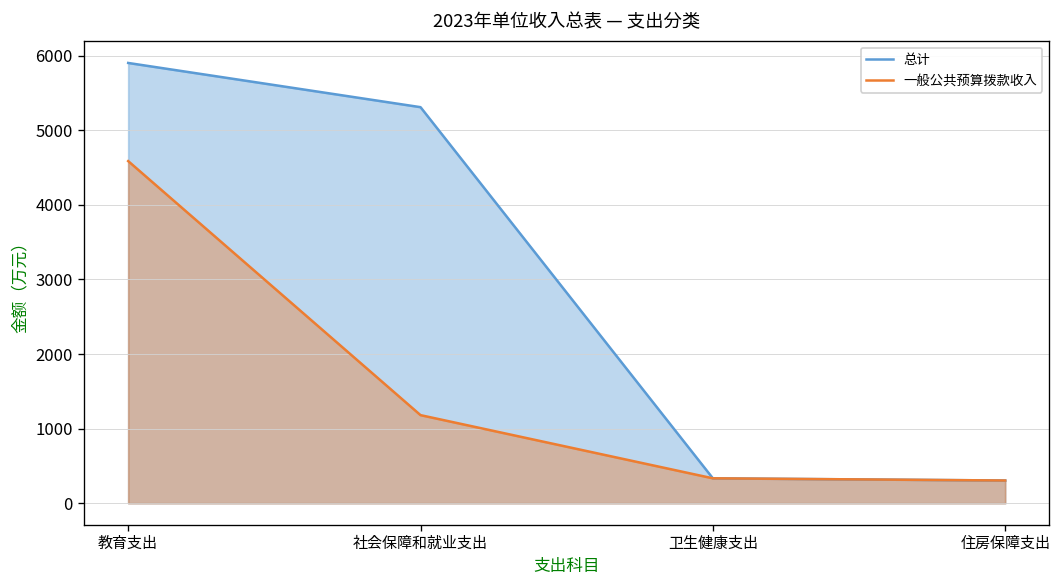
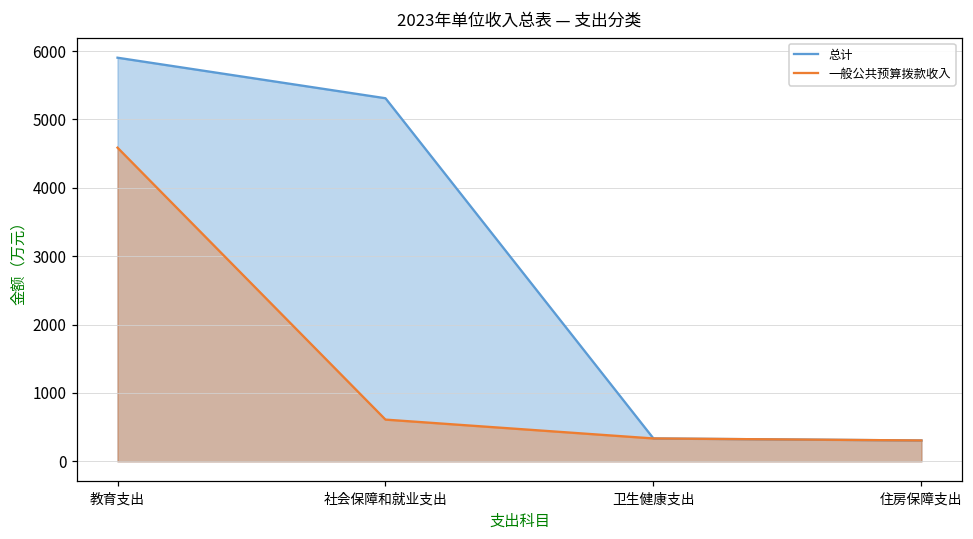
一般公共预算拨款收入, 社会保障和就业支出: 1200 -> 600
